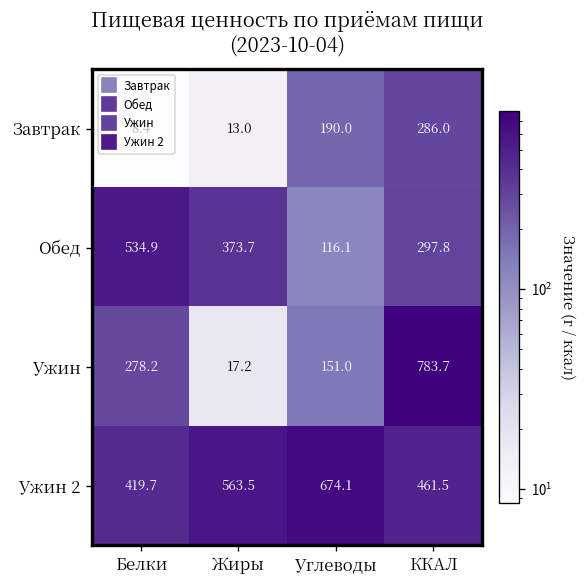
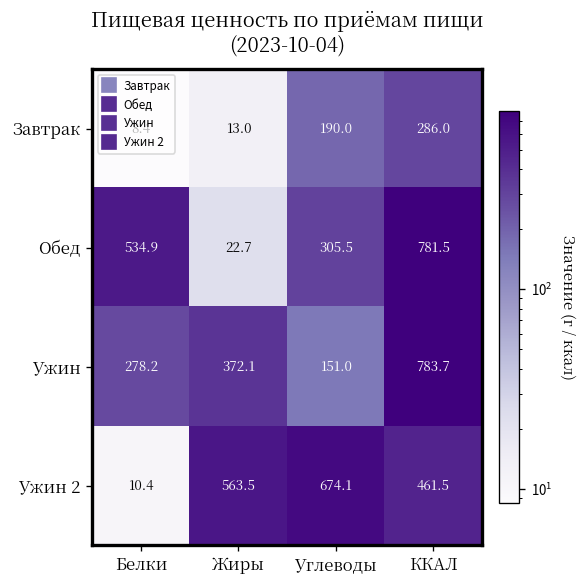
Обед, Жиры: 373.7 -> 22.7
Обед, Углеводы: 116.1 -> 305.5
Обед, ККАЛ: 297.8 -> 781.5
Ужин, Жиры: 17.2 -> 372.1
Ужин 2, Белки: 419.7 -> 10.4
